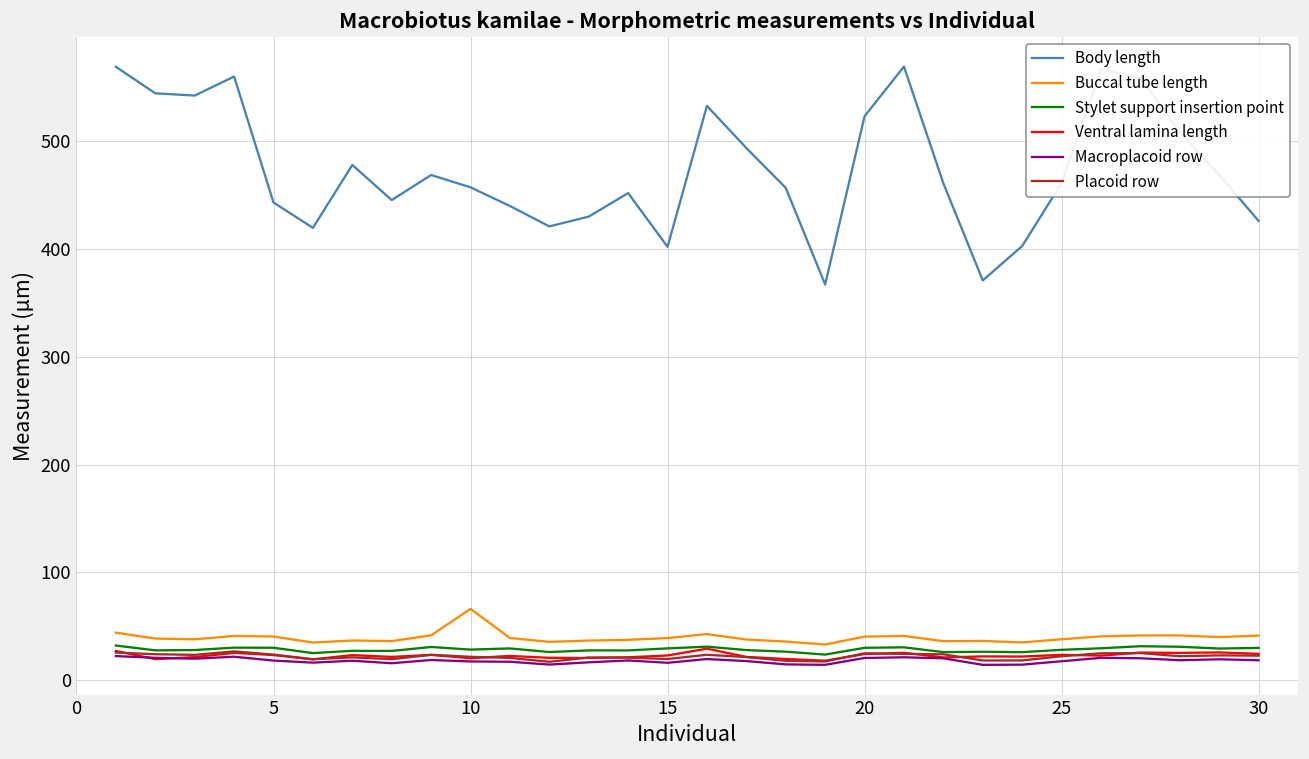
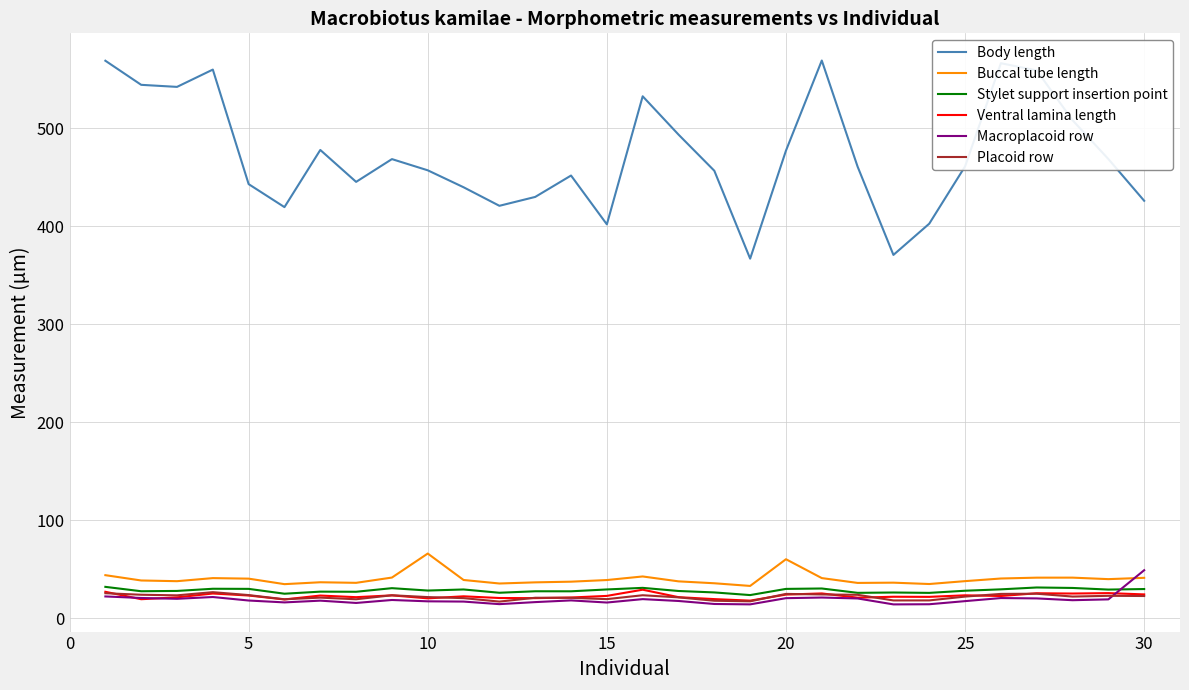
Body length, 20: 520 -> 480
Buccal tube length, 20: 40 -> 60
Macroplacoid row, 30: 20 -> 50
